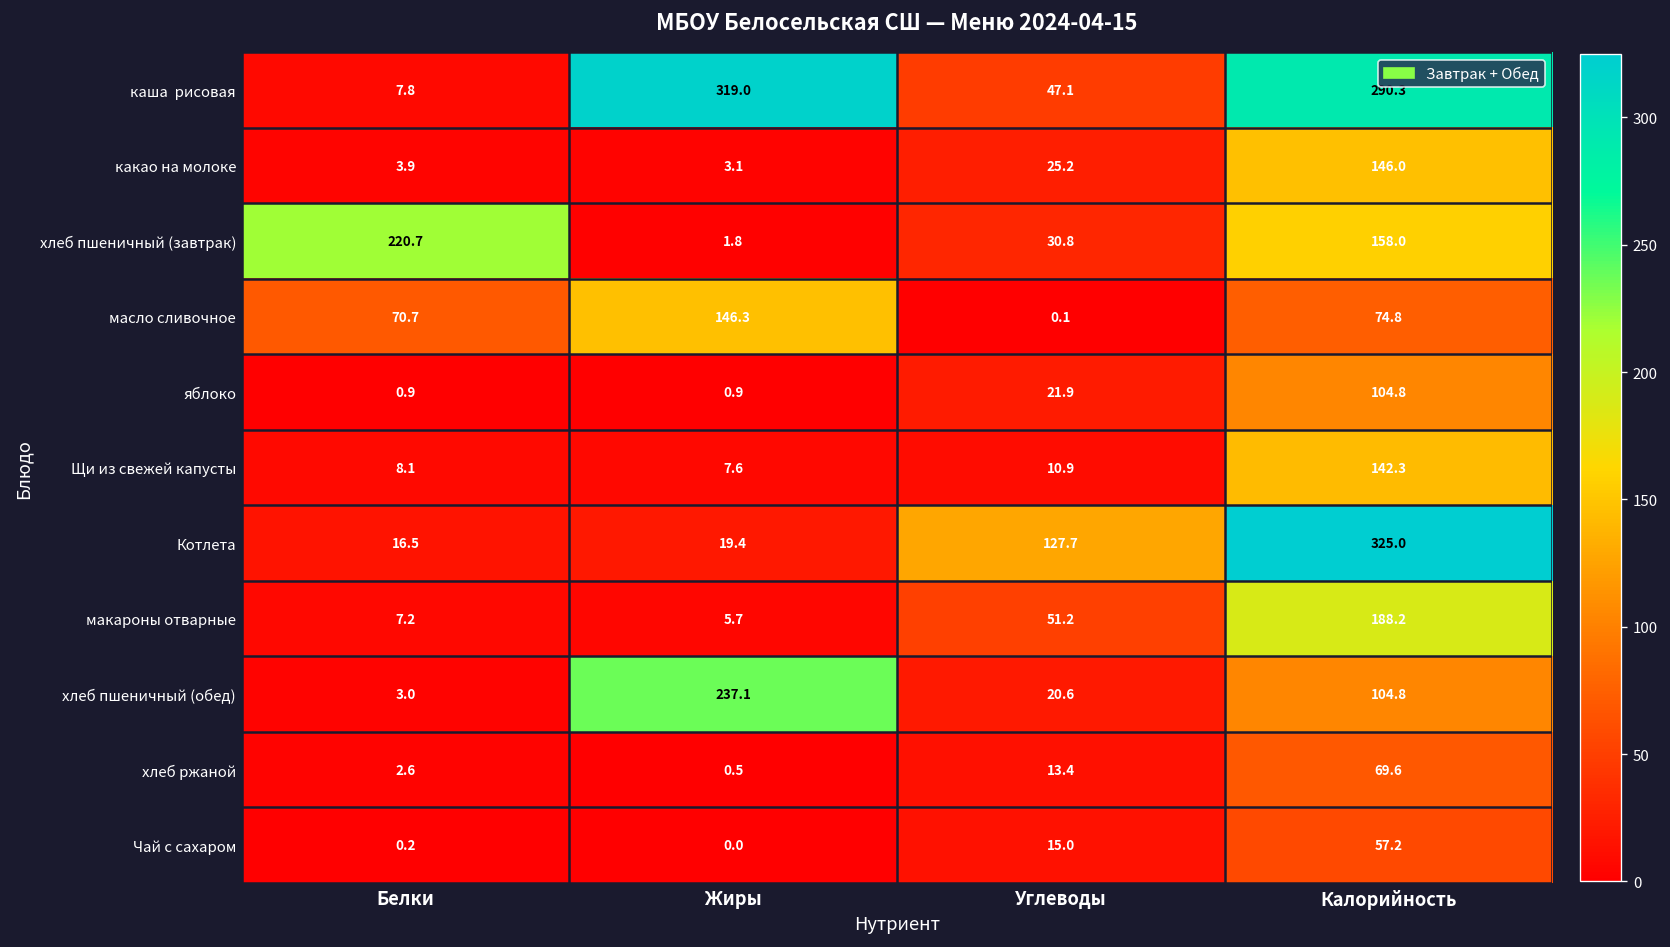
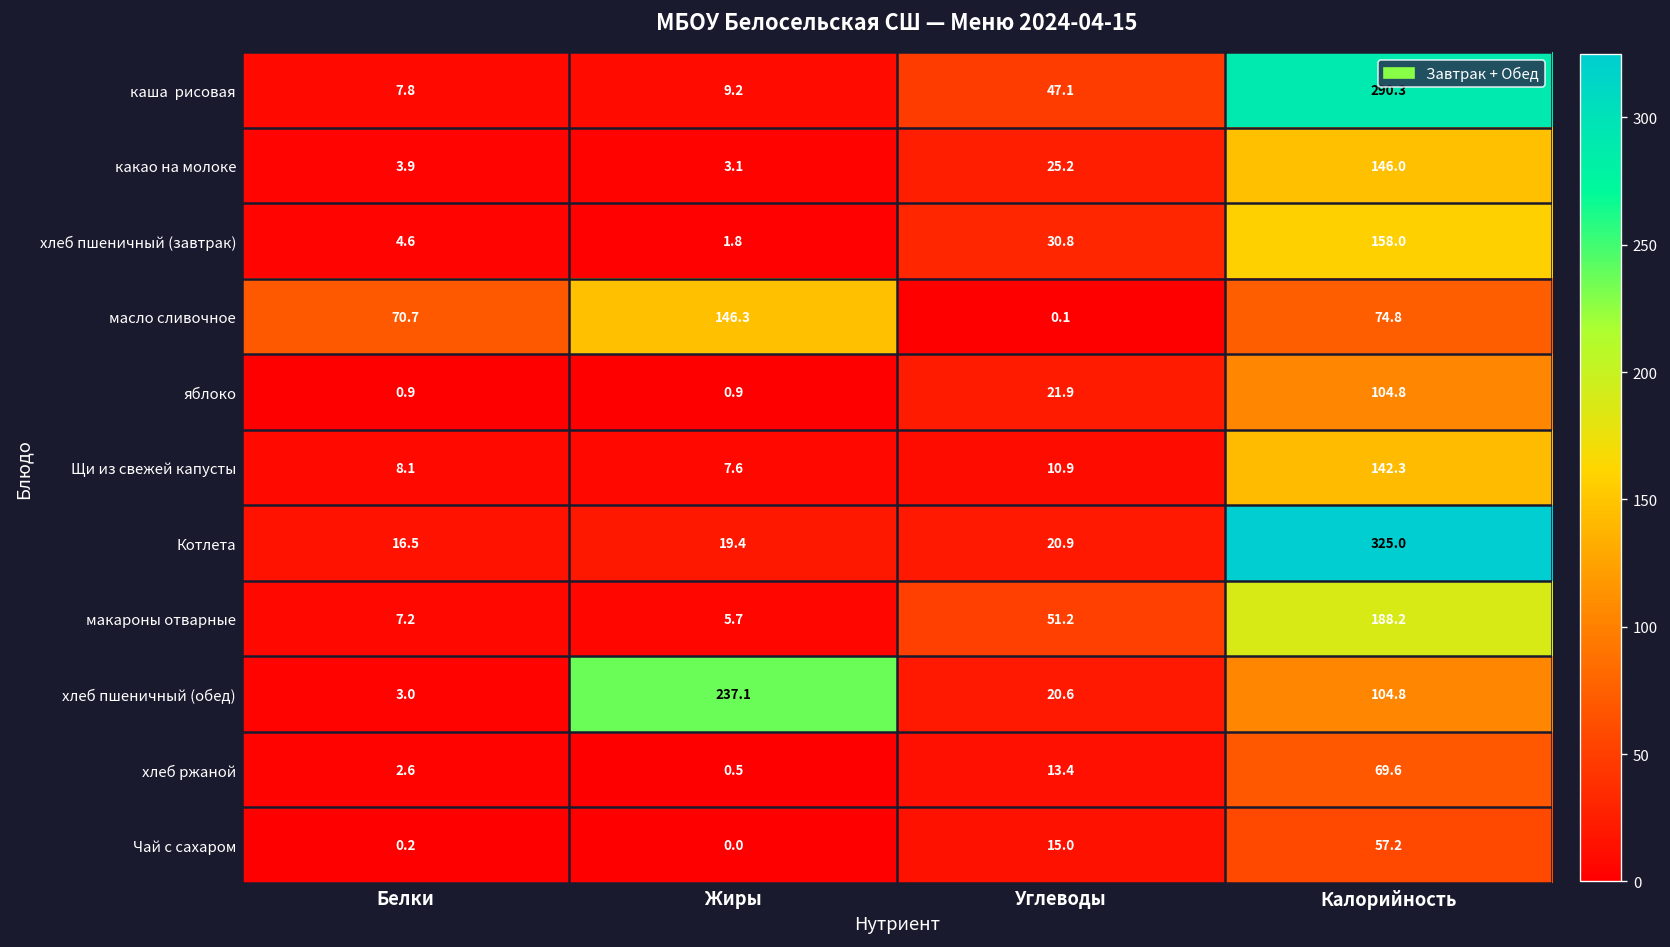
каша рисовая, Жиры: 319.0 -> 9.2
хлеб пшеничный (завтрак), Белки: 220.7 -> 4.6
Котлета, Углеводы: 127.7 -> 20.9
